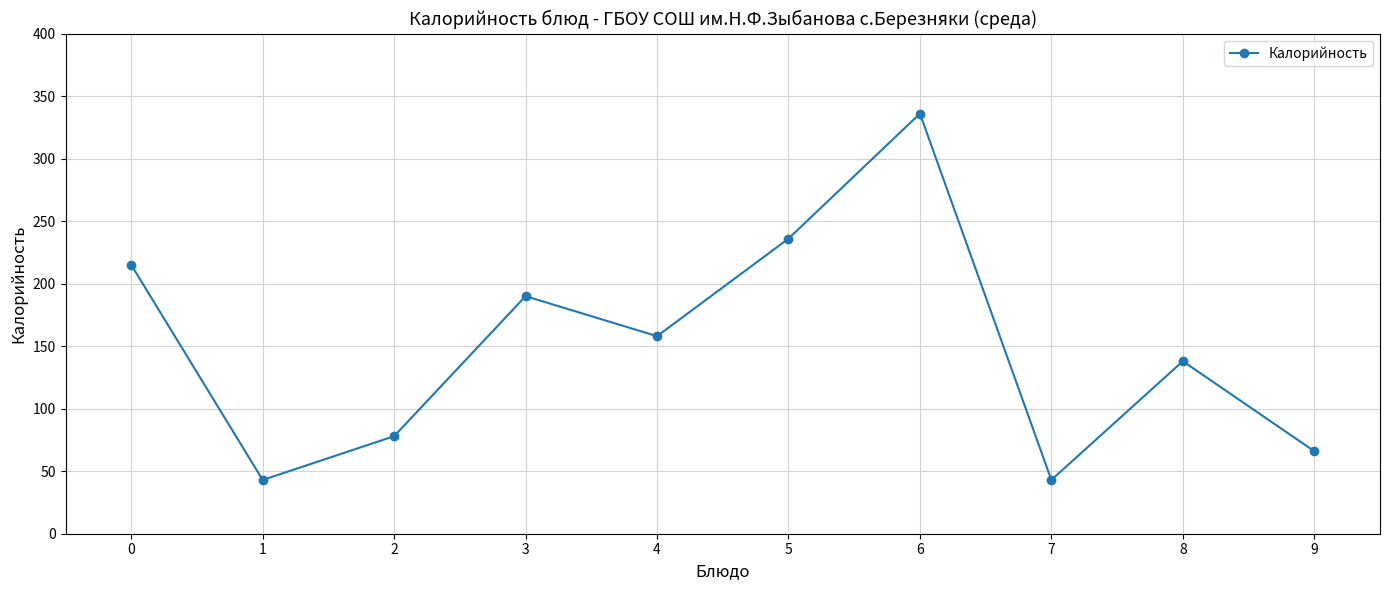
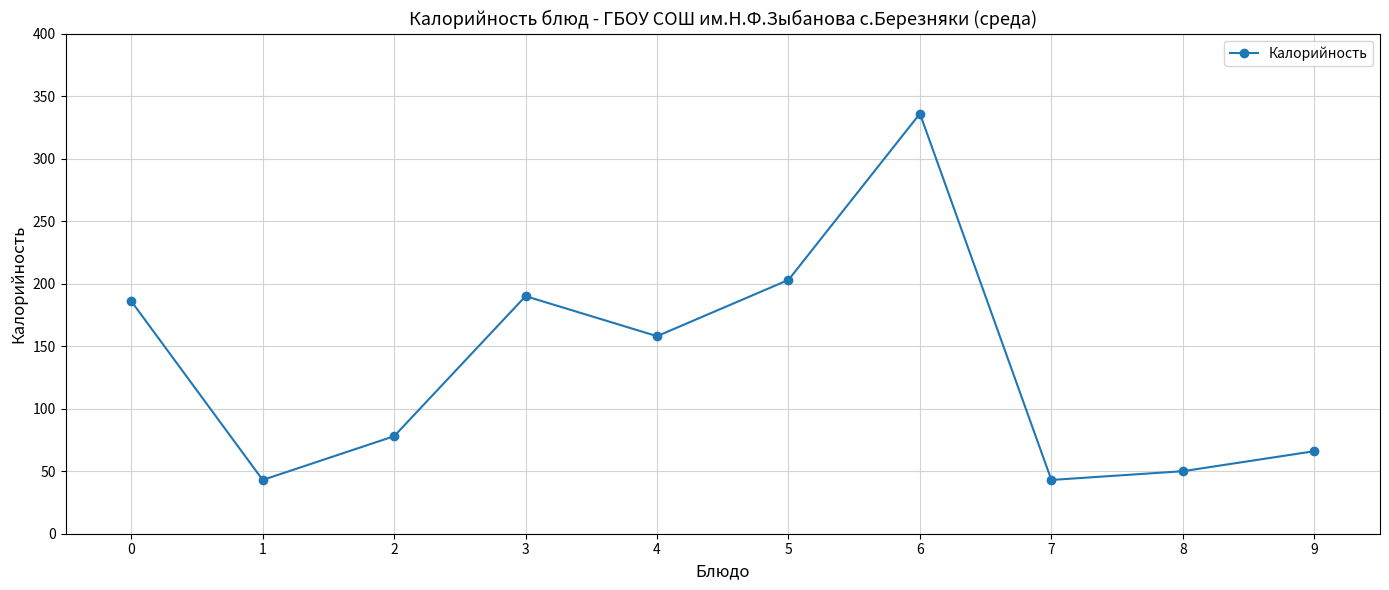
0: 215 -> 186
5: 236 -> 203
8: 138 -> 50
